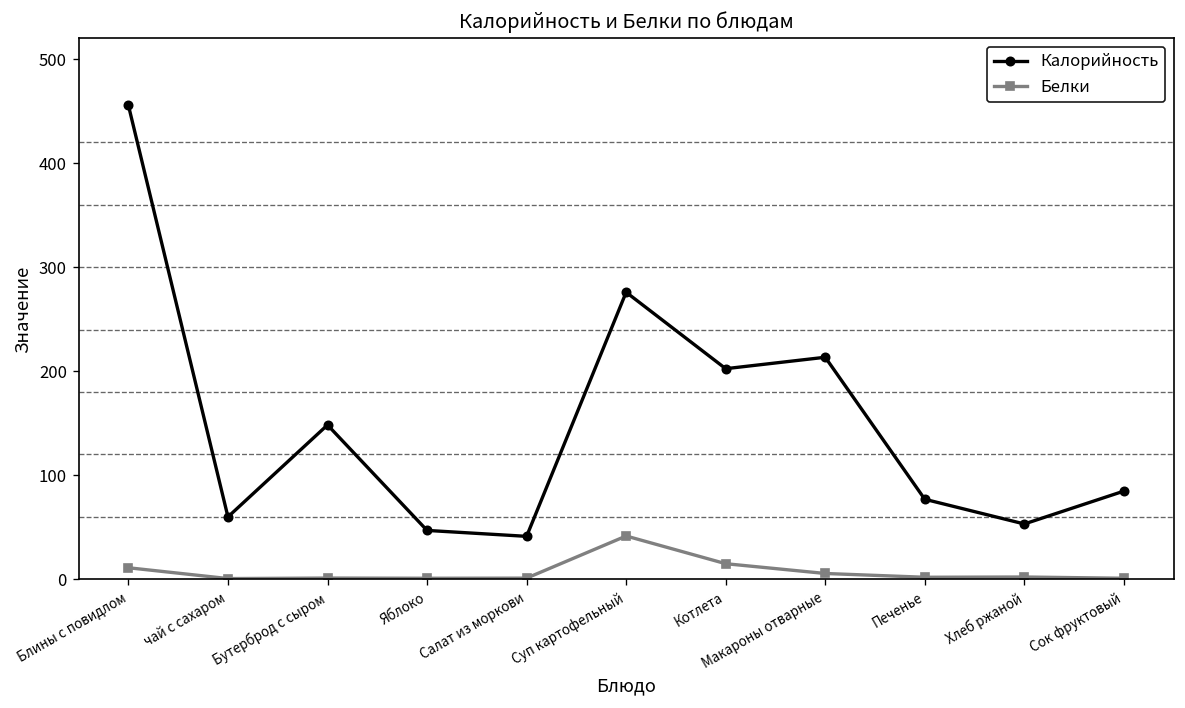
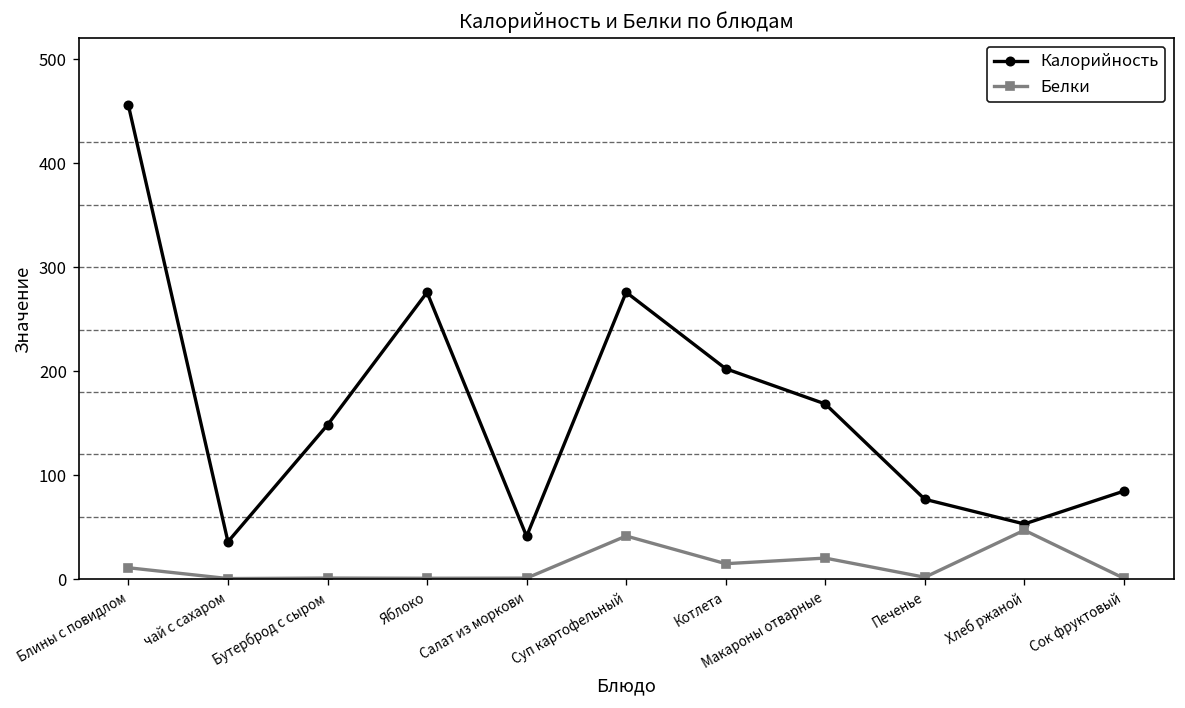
Калорийность, чай с сахаром: 60 -> 40
Калорийность, Яблоко: 50 -> 280
Калорийность, Макароны отварные: 210 -> 170
Белки, Макароны отварные: 10 -> 20
Белки, Хлеб ржаной: 0 -> 50
